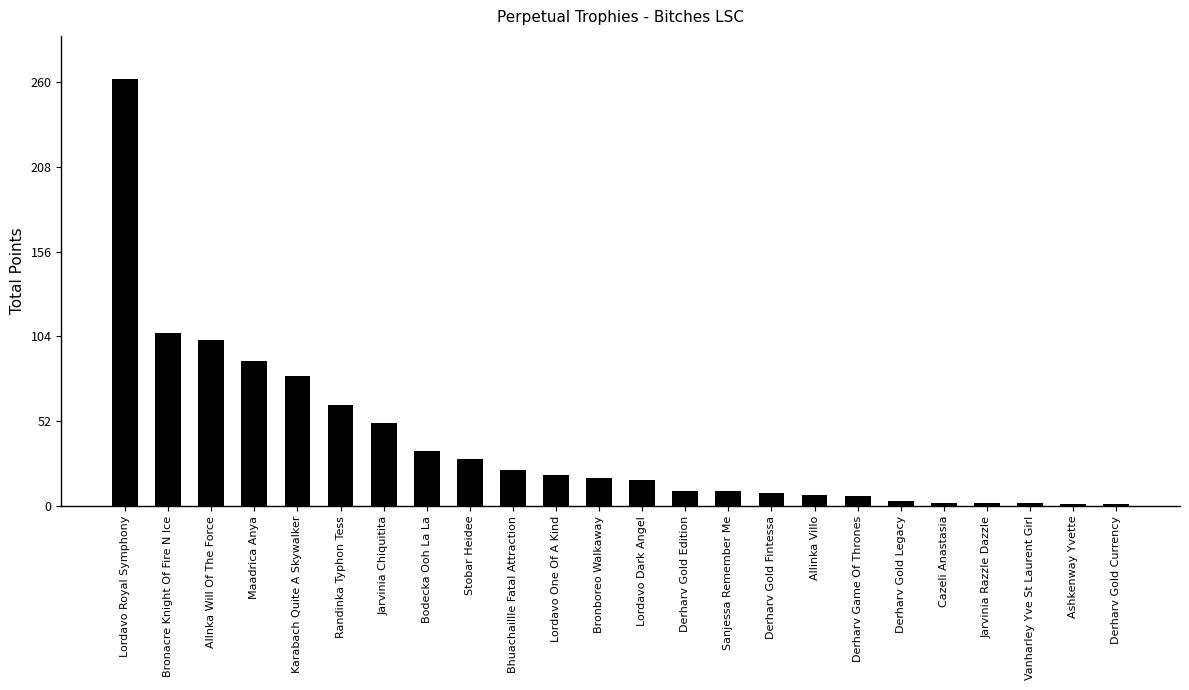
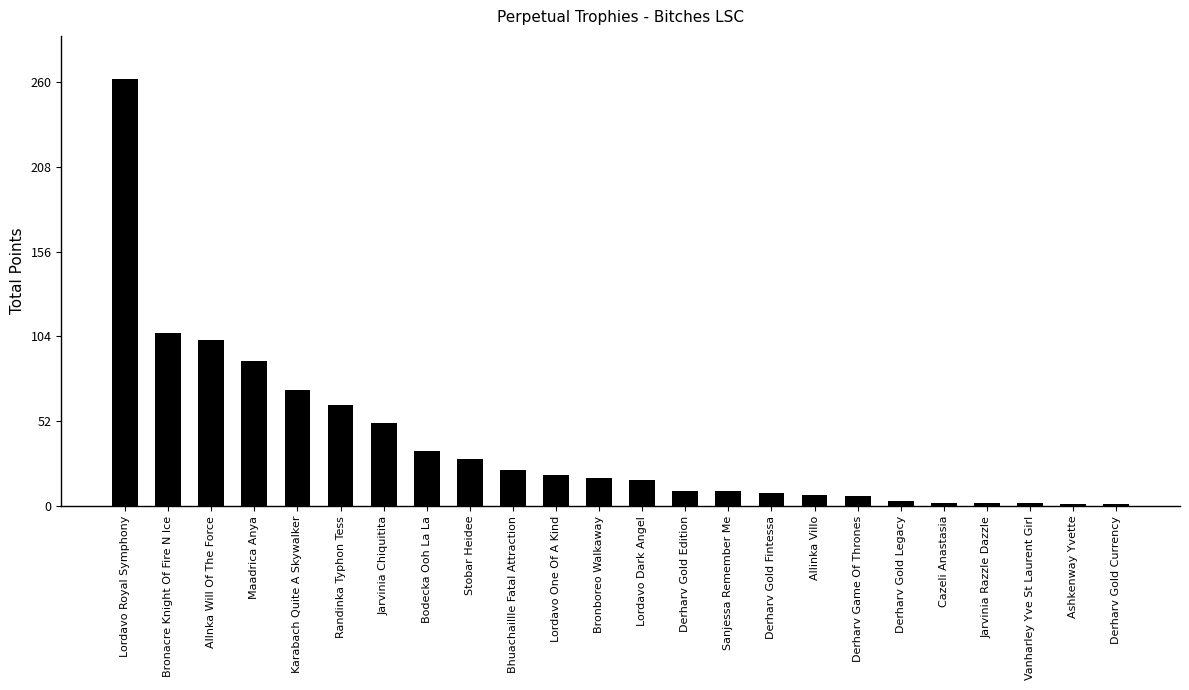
Karabach Quite A Skywalker: 80 -> 71
